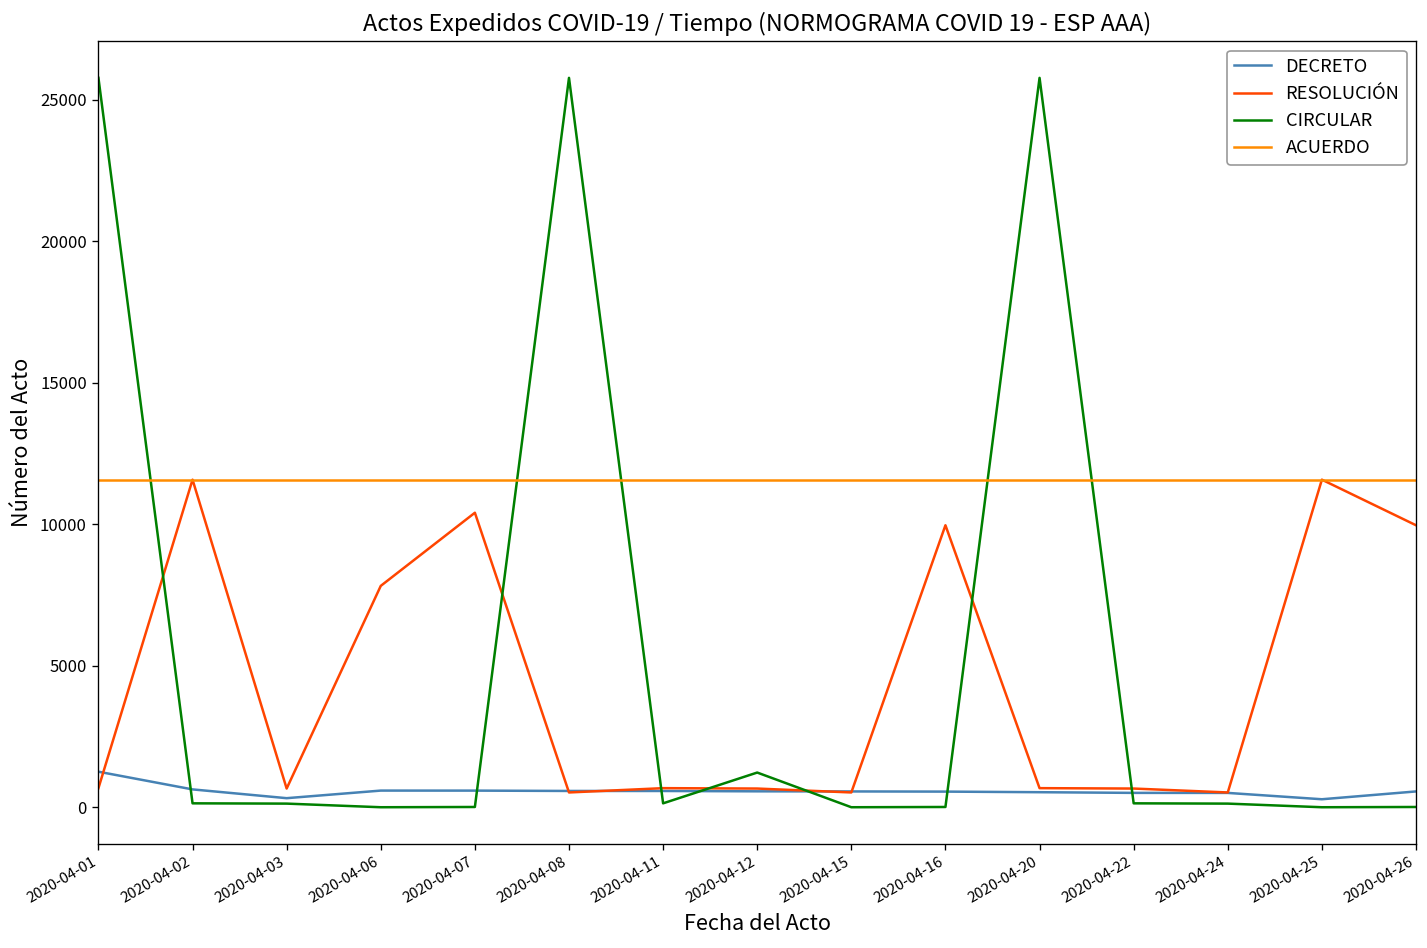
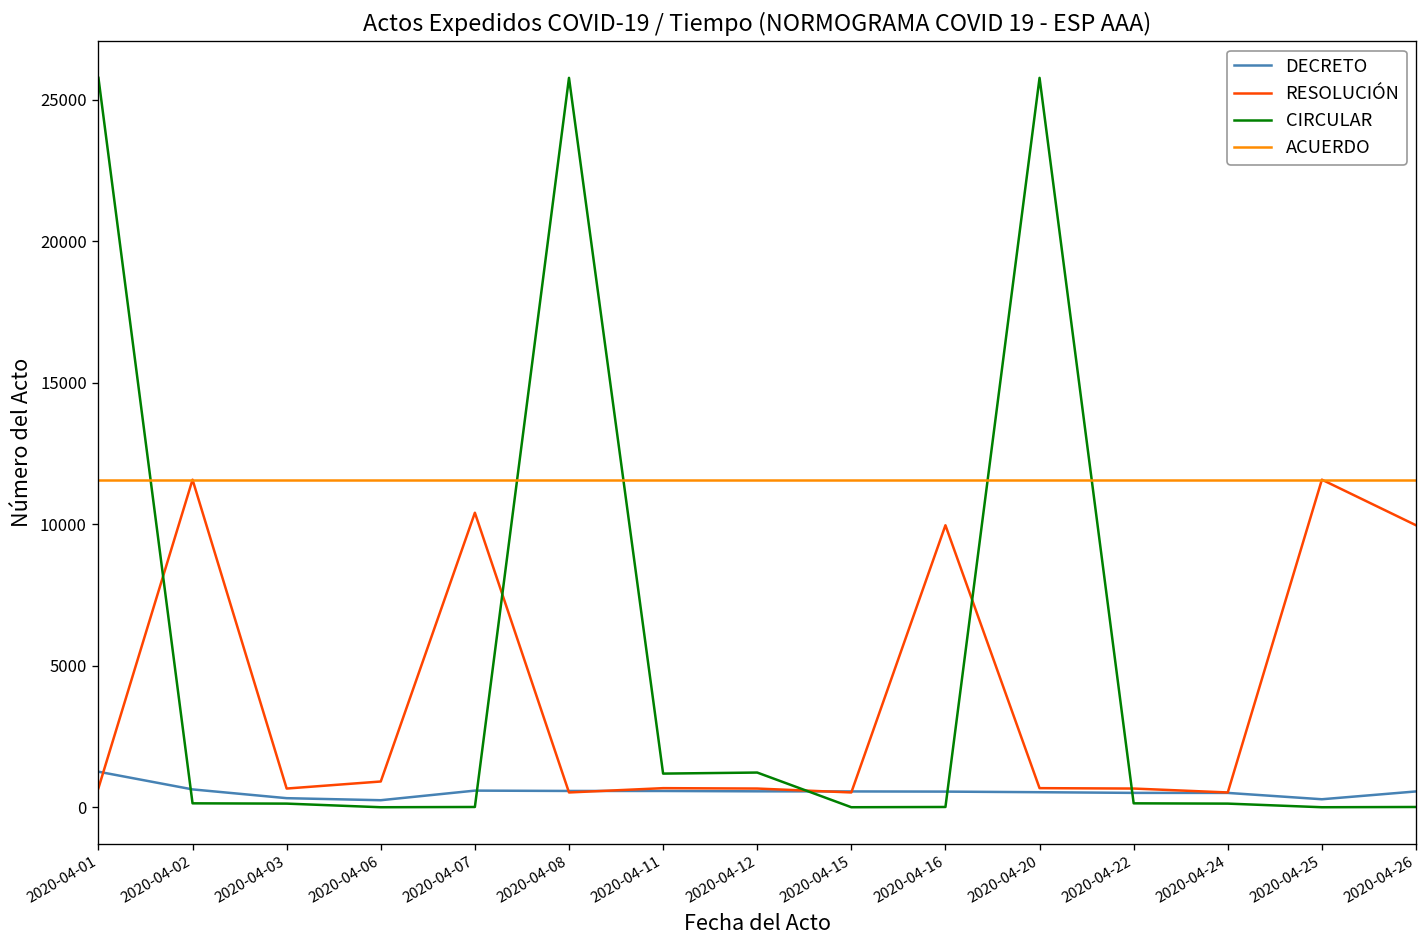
DECRETO, 2020-04-06: 600 -> 300
RESOLUCIÓN, 2020-04-06: 7800 -> 900
CIRCULAR, 2020-04-11: 100 -> 1200
